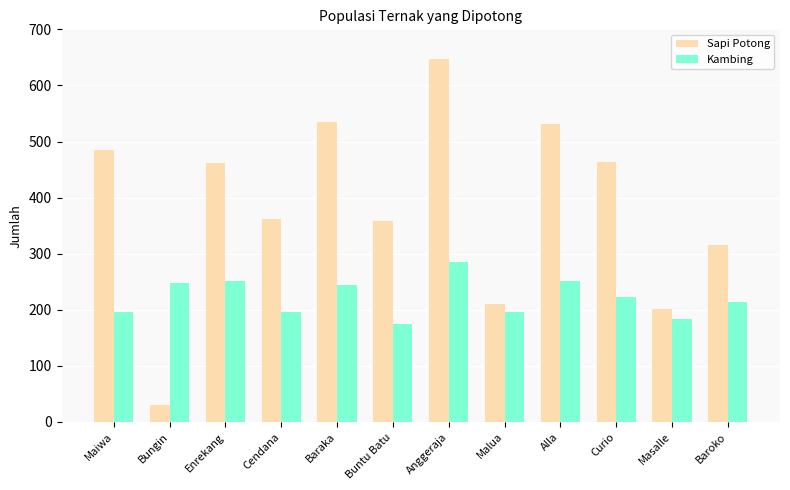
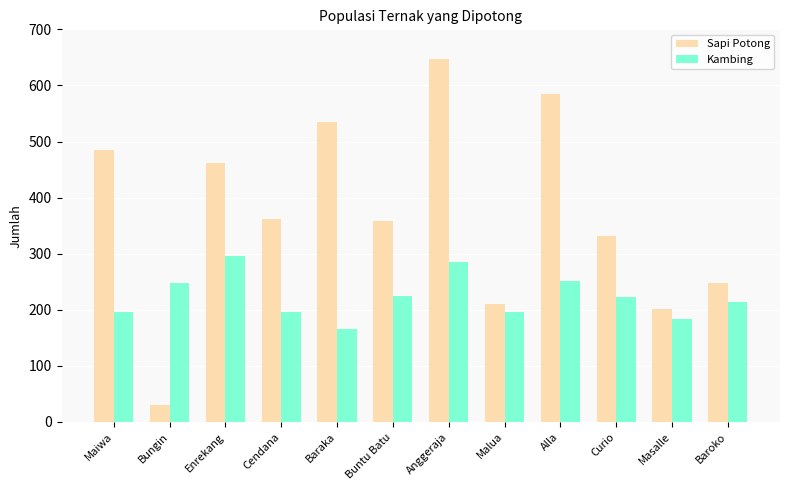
Kambing, Enrekang: 250 -> 300
Kambing, Baraka: 250 -> 170
Kambing, Buntu Batu: 180 -> 230
Sapi Potong, Alla: 530 -> 580
Sapi Potong, Curio: 460 -> 330
Sapi Potong, Baroko: 320 -> 250
